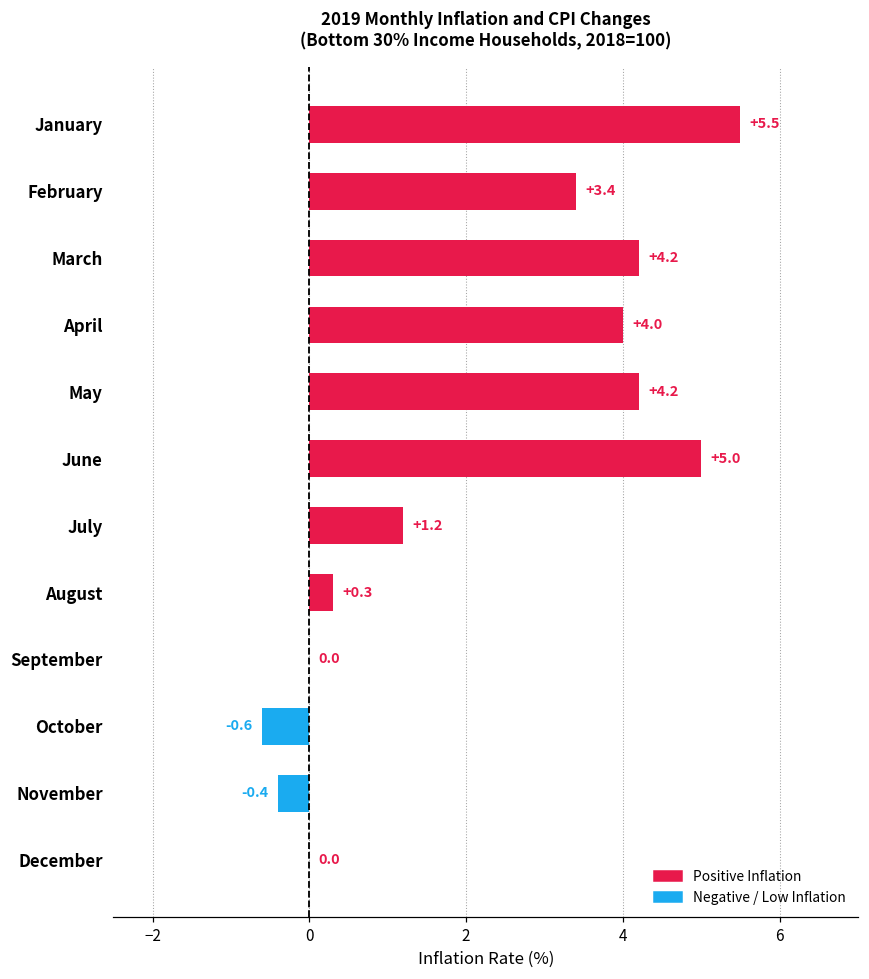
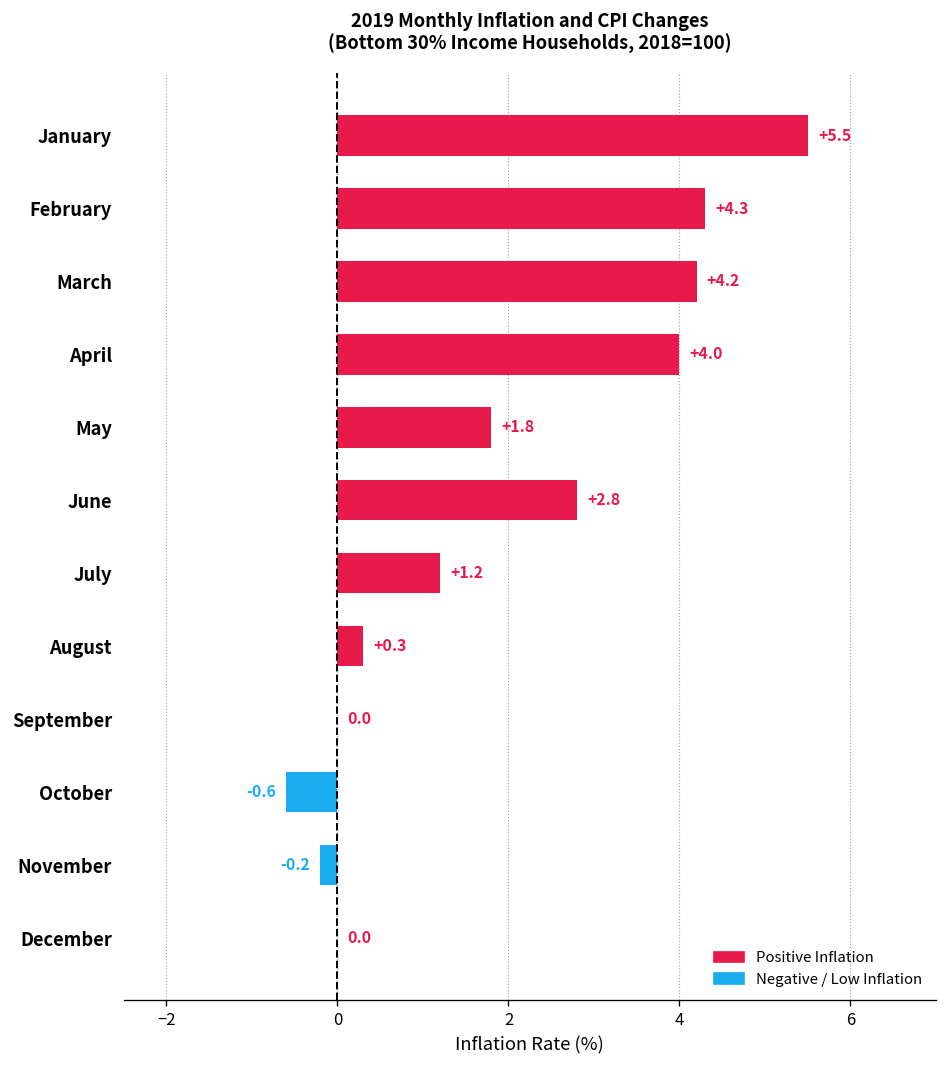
February: +3.4 -> +4.3
May: +4.2 -> +1.8
June: +5.0 -> +2.8
November: -0.4 -> -0.2
